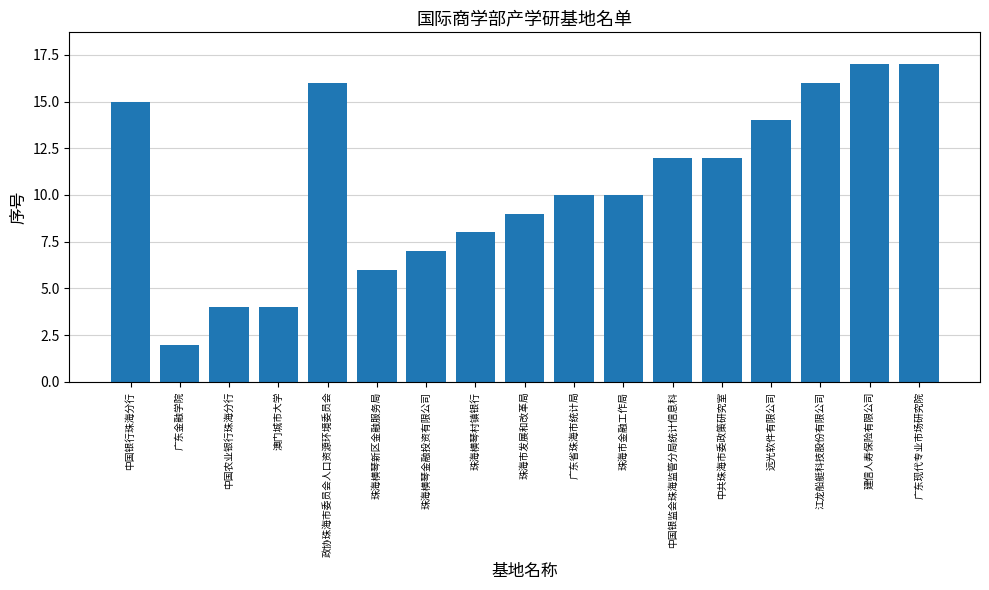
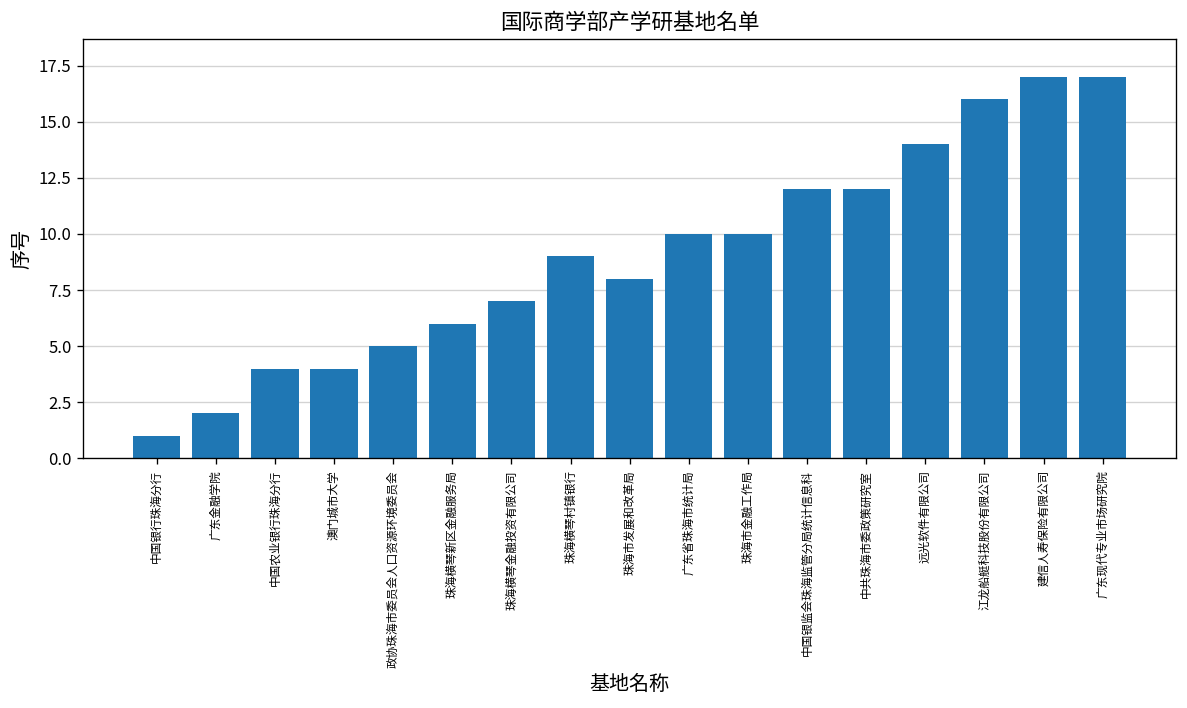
中国银行珠海分行: 15 -> 1
政协珠海市委员会人口资源环境委员会: 16 -> 5
珠海横琴村镇银行: 8 -> 9
珠海市发展和改革局: 9 -> 8
